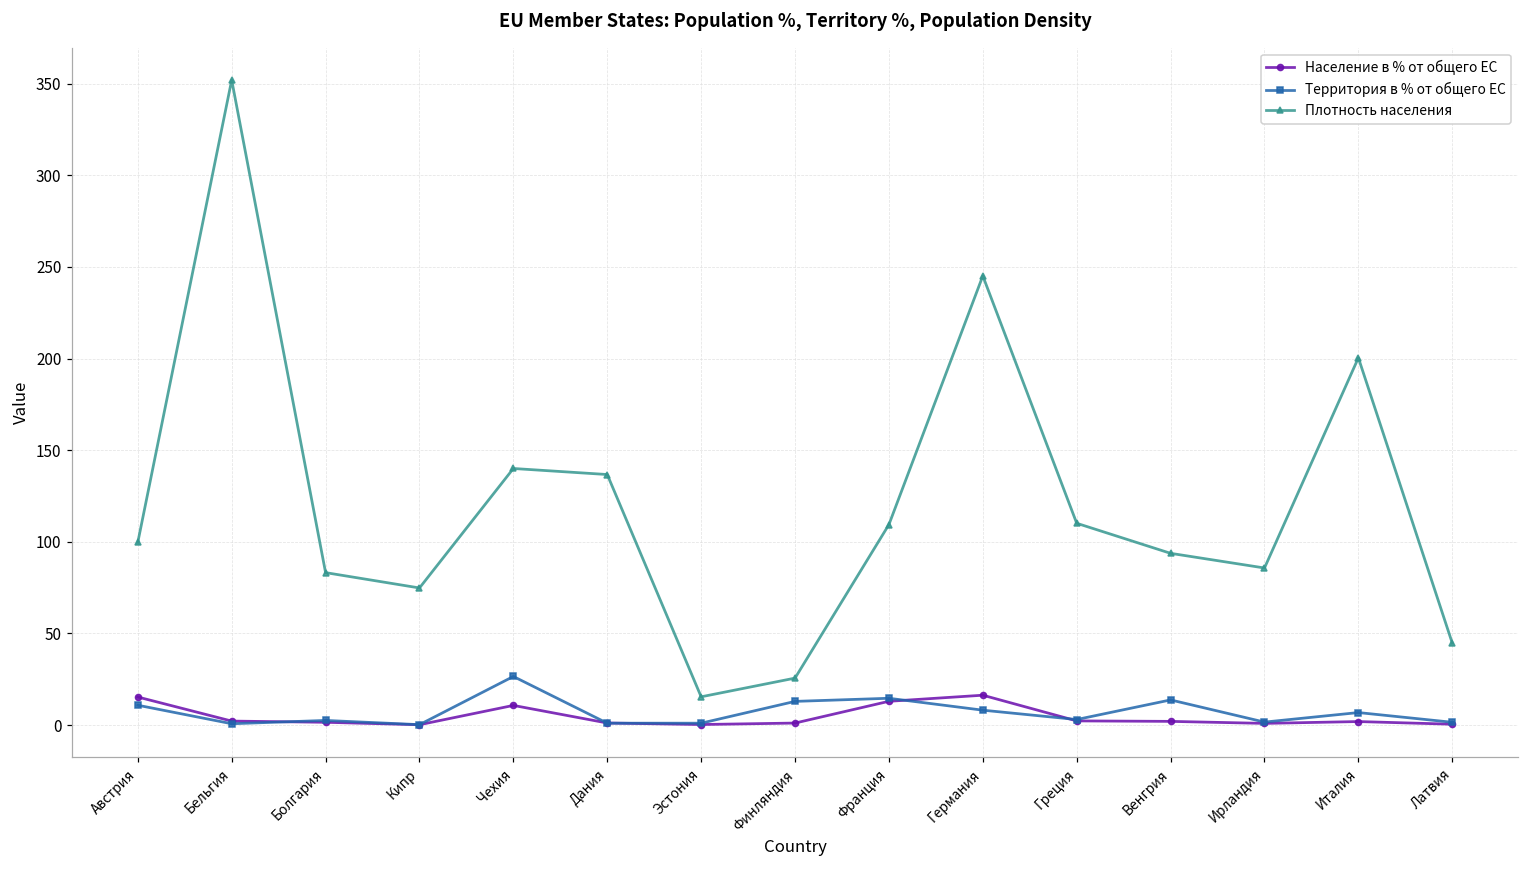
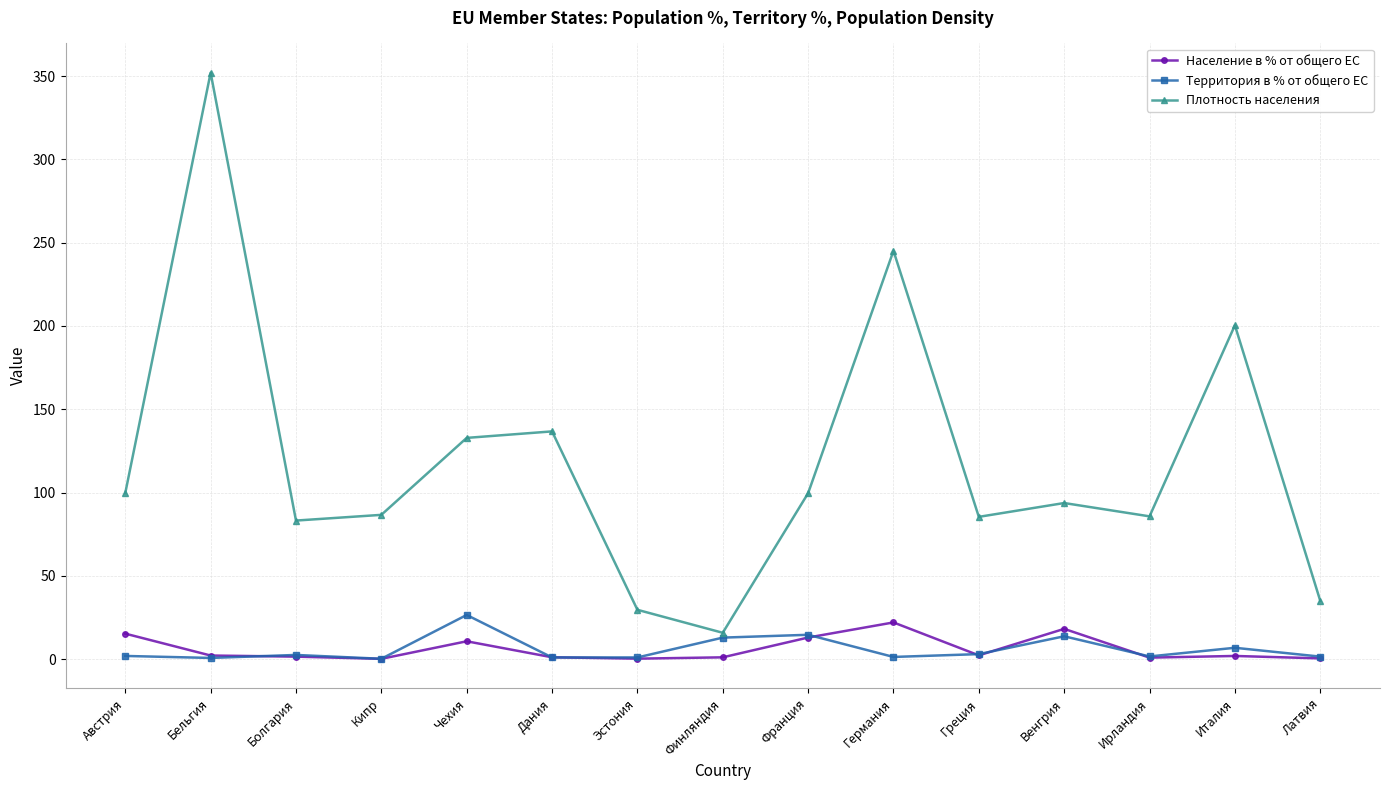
Территория в % от общего ЕС, Австрия: 11 -> 2
Плотность населения, Кипр: 75 -> 87
Плотность населения, Чехия: 140 -> 133
Плотность населения, Эстония: 15 -> 30
Плотность населения, Финляндия: 26 -> 16
Плотность населения, Франция: 109 -> 100
Население в % от общего ЕС, Германия: 16 -> 22
Территория в % от общего ЕС, Германия: 8 -> 1
Плотность населения, Греция: 110 -> 85
Население в % от общего ЕС, Венгрия: 2 -> 18
Плотность населения, Латвия: 45 -> 35
